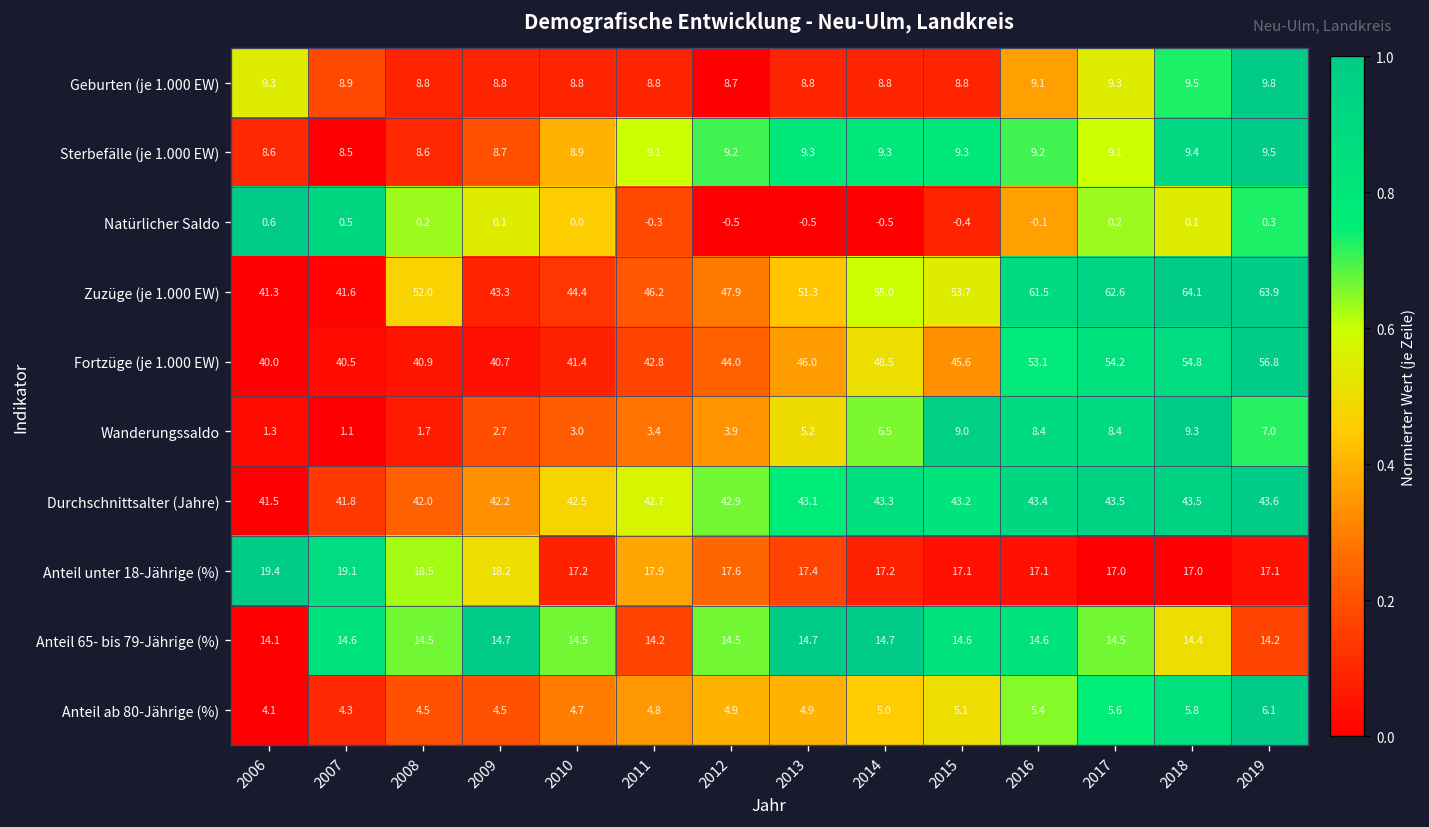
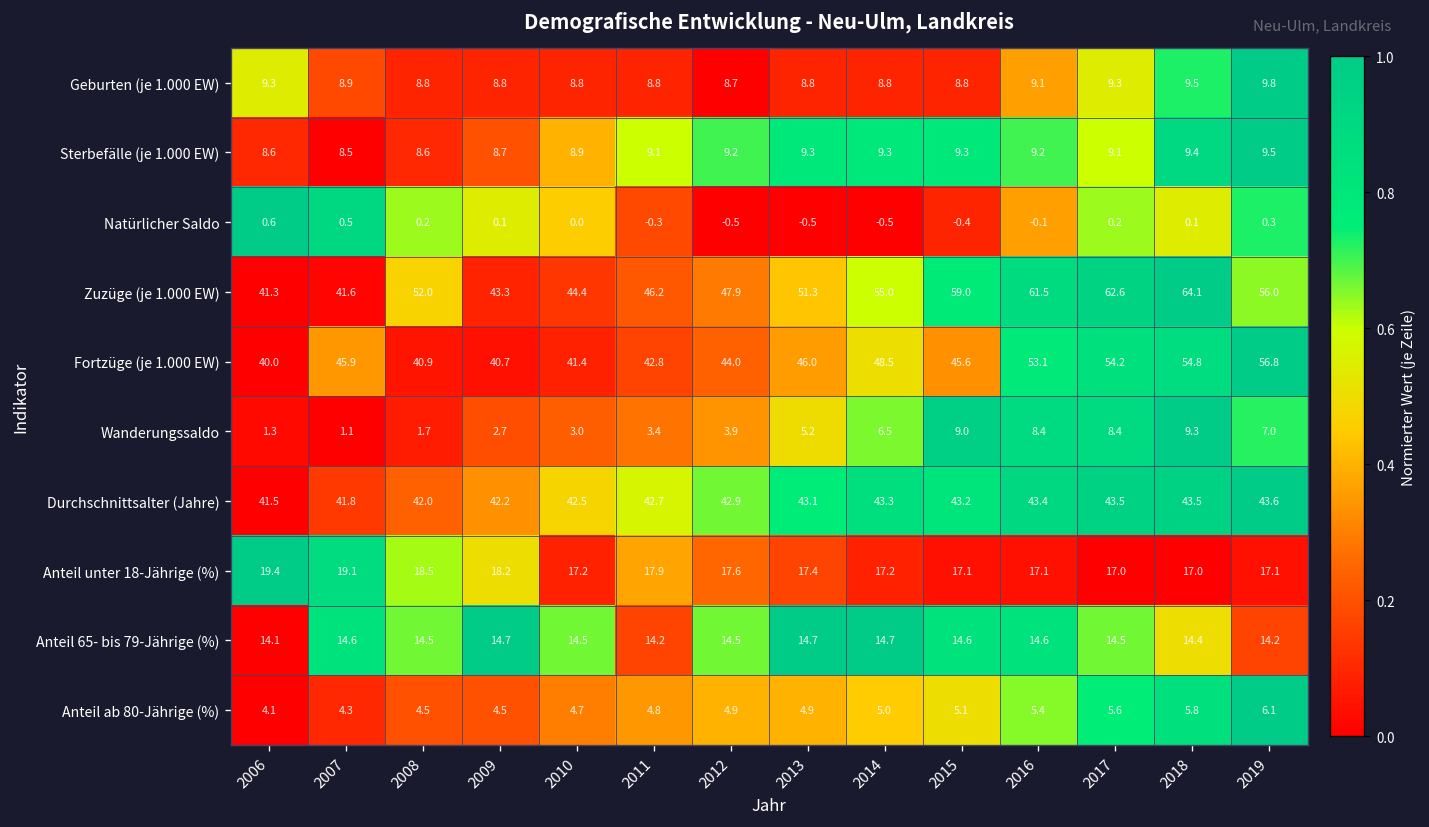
Zuzüge (je 1.000 EW), 2015: 53.7 -> 59.0
Zuzüge (je 1.000 EW), 2019: 63.9 -> 56.0
Fortzüge (je 1.000 EW), 2007: 40.5 -> 45.9
